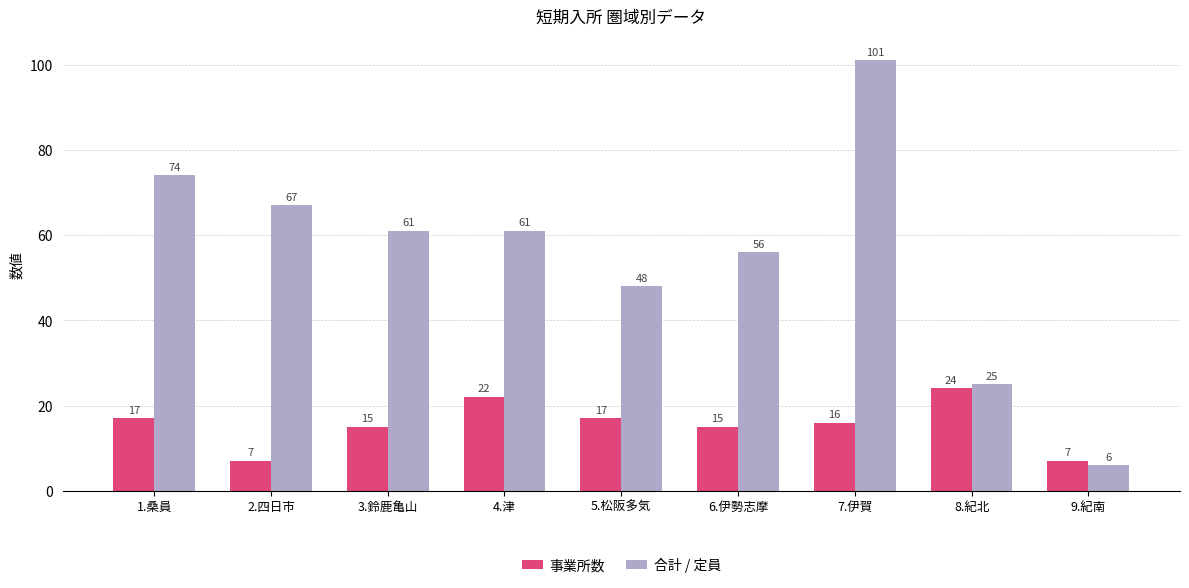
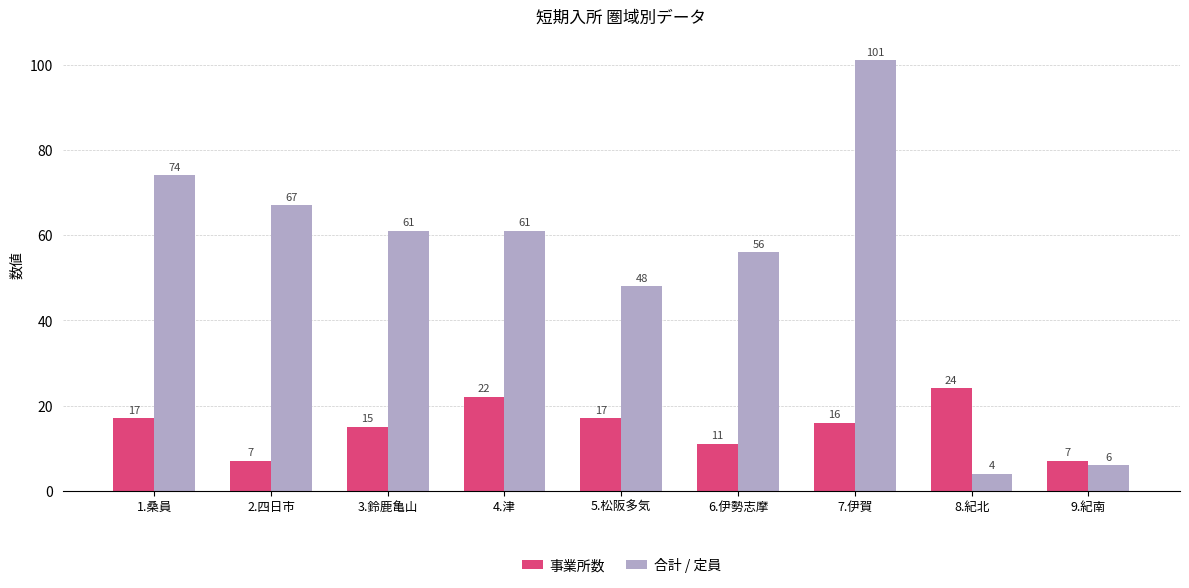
事業所数, 6.伊勢志摩: 15 -> 11
合計 / 定員, 8.紀北: 25 -> 4
